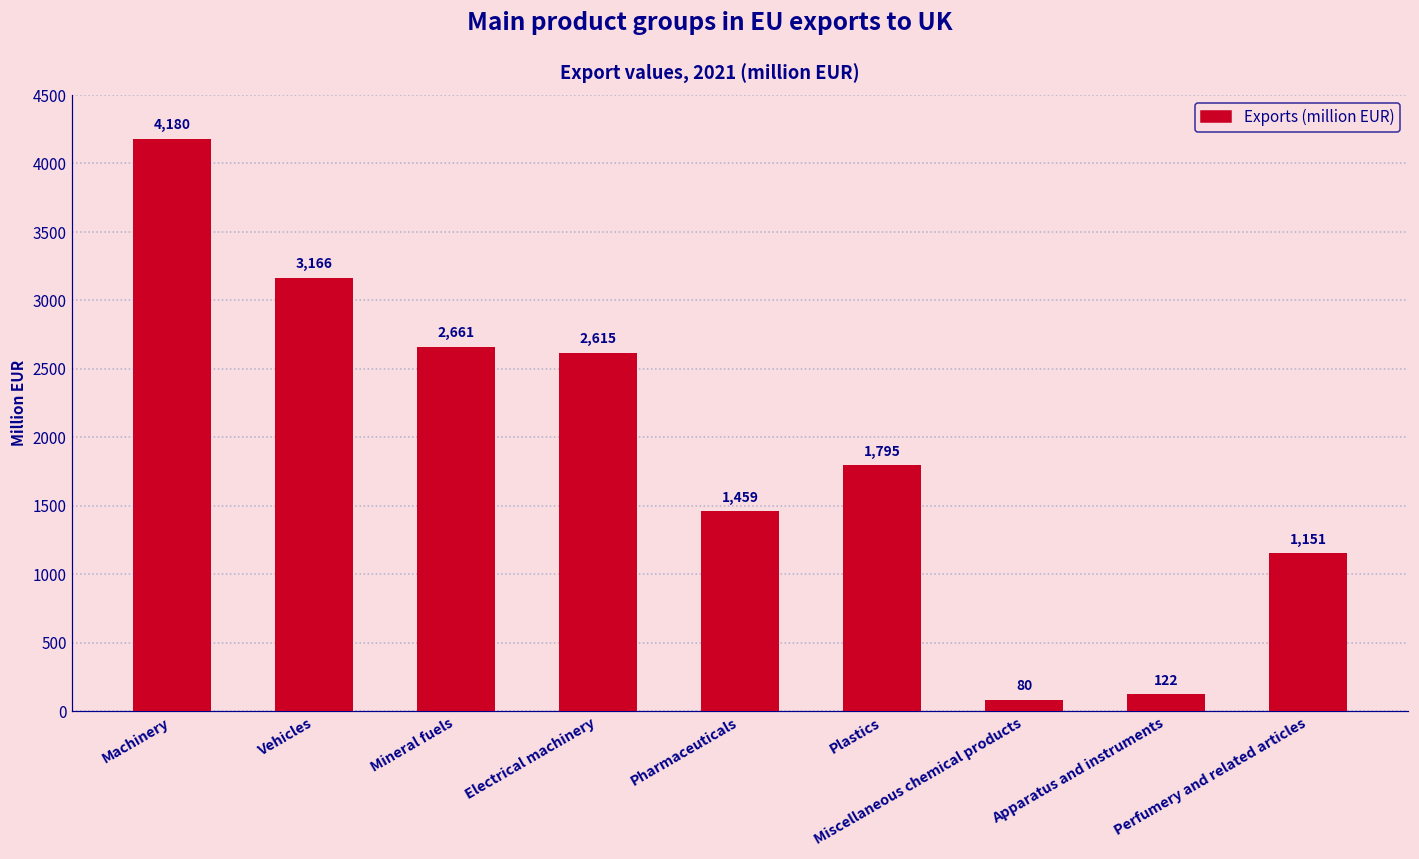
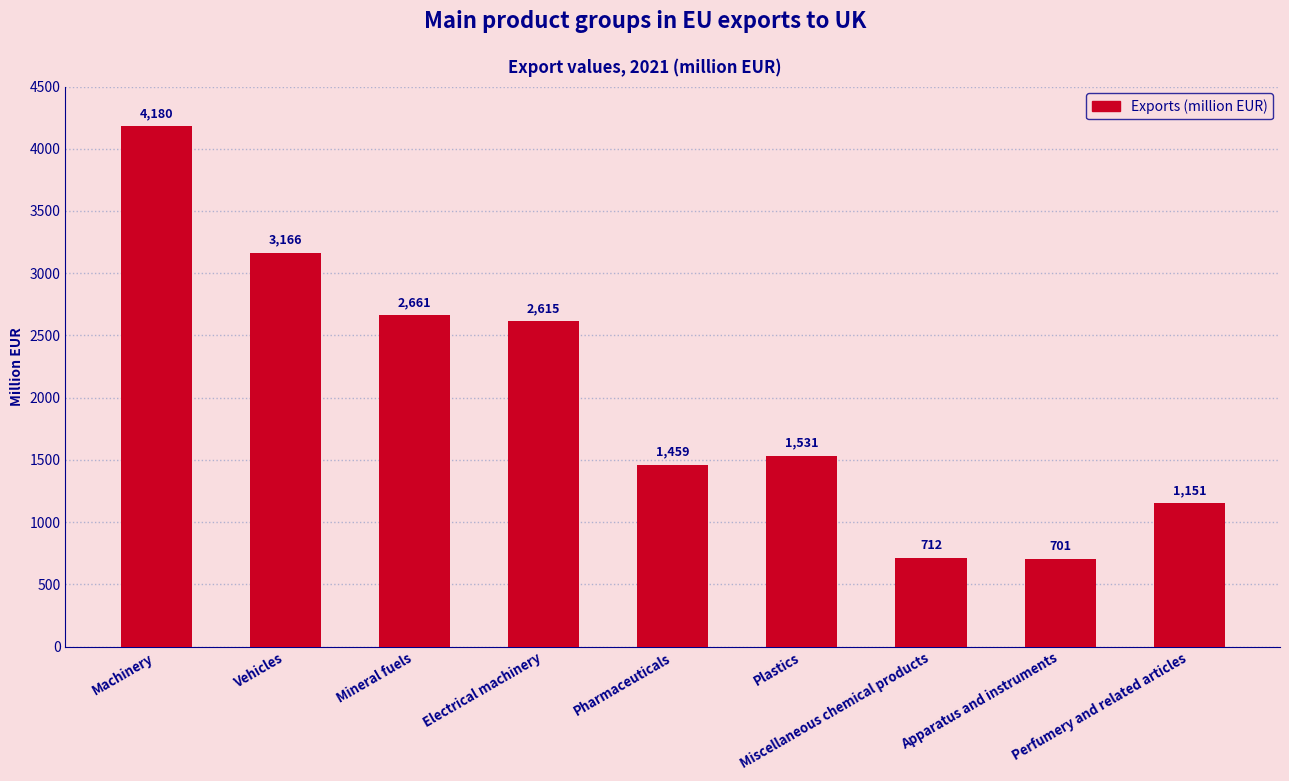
Plastics: 1,795 -> 1,531
Miscellaneous chemical products: 80 -> 712
Apparatus and instruments: 122 -> 701
